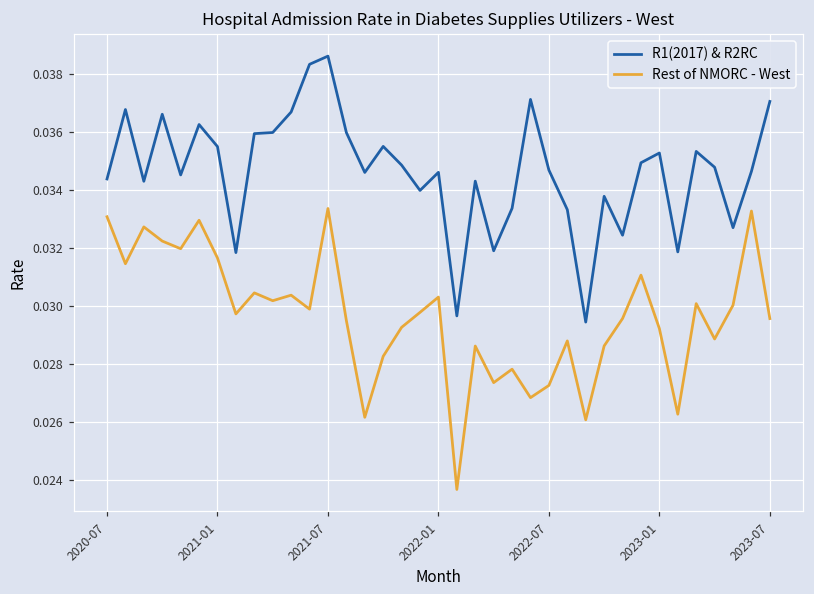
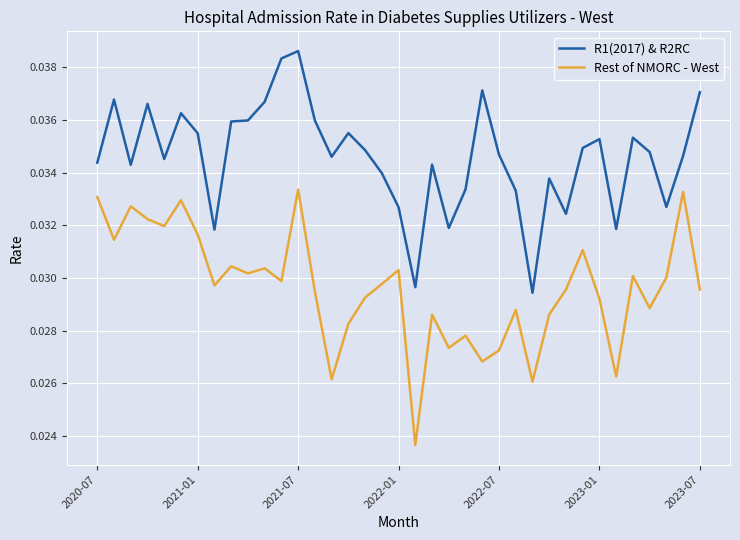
R1(2017) & R2RC, 2022-01: 0.0346 -> 0.0327
